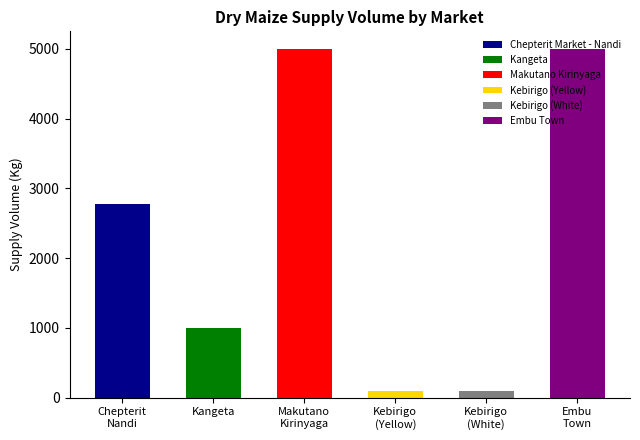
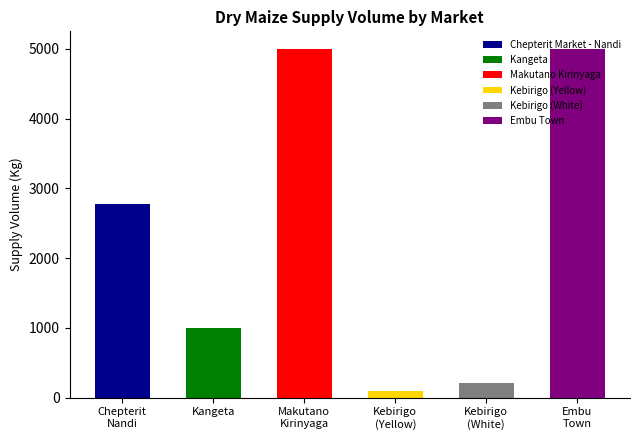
Kebirigo (White): 100 -> 200
